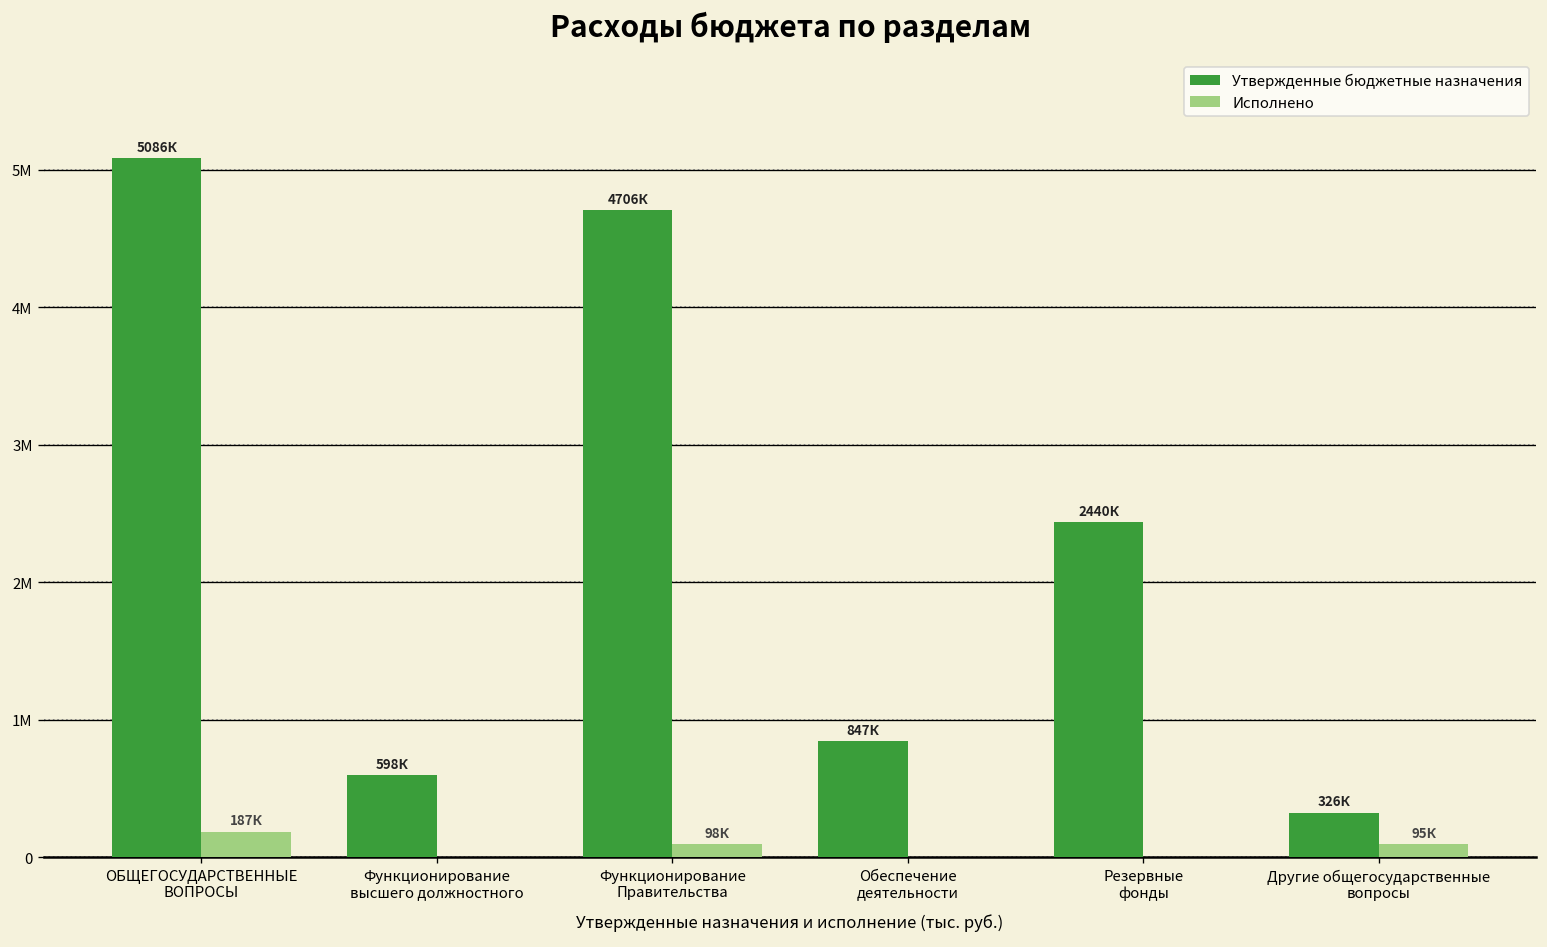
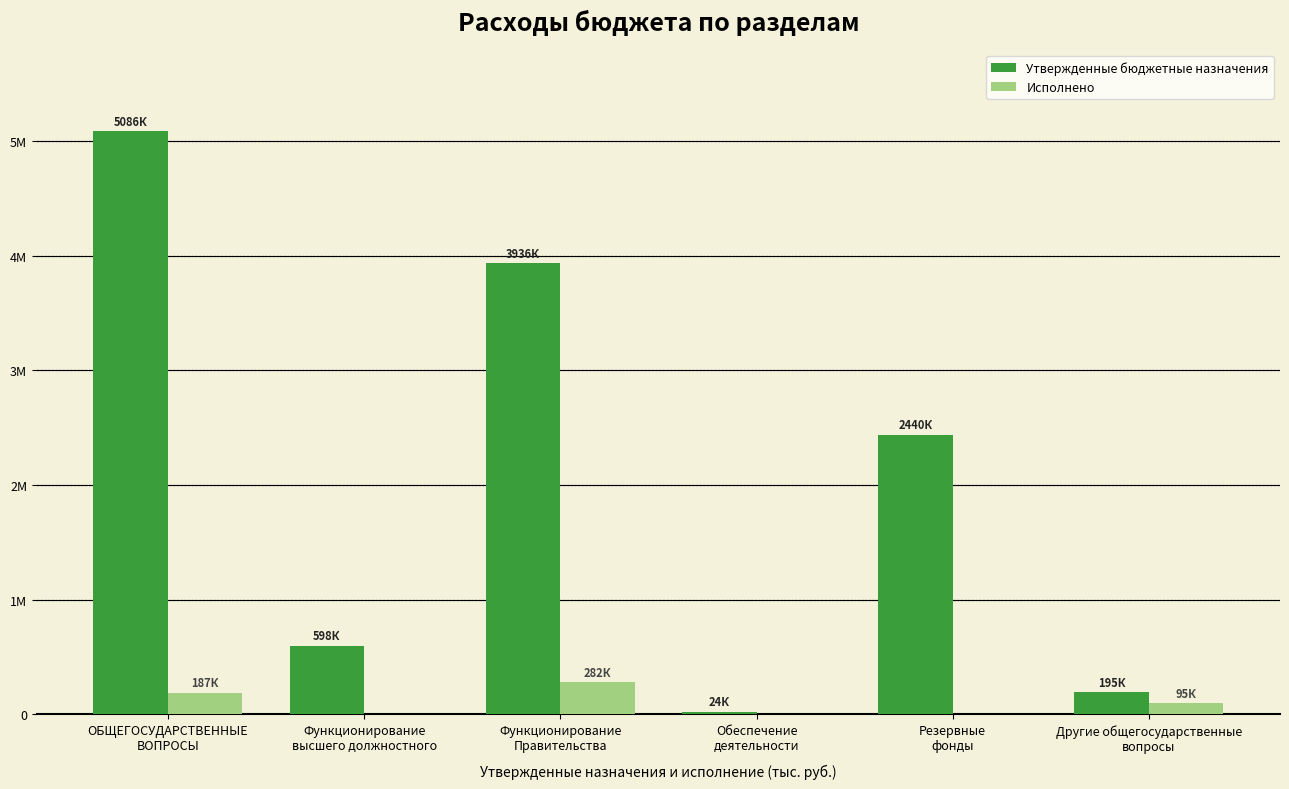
Утвержденные бюджетные назначения, Функционирование Правительства: 4706К -> 3936К
Исполнено, Функционирование Правительства: 98К -> 282К
Утвержденные бюджетные назначения, Обеспечение деятельности: 847К -> 24К
Утвержденные бюджетные назначения, Другие общегосударственные вопросы: 326К -> 195К
